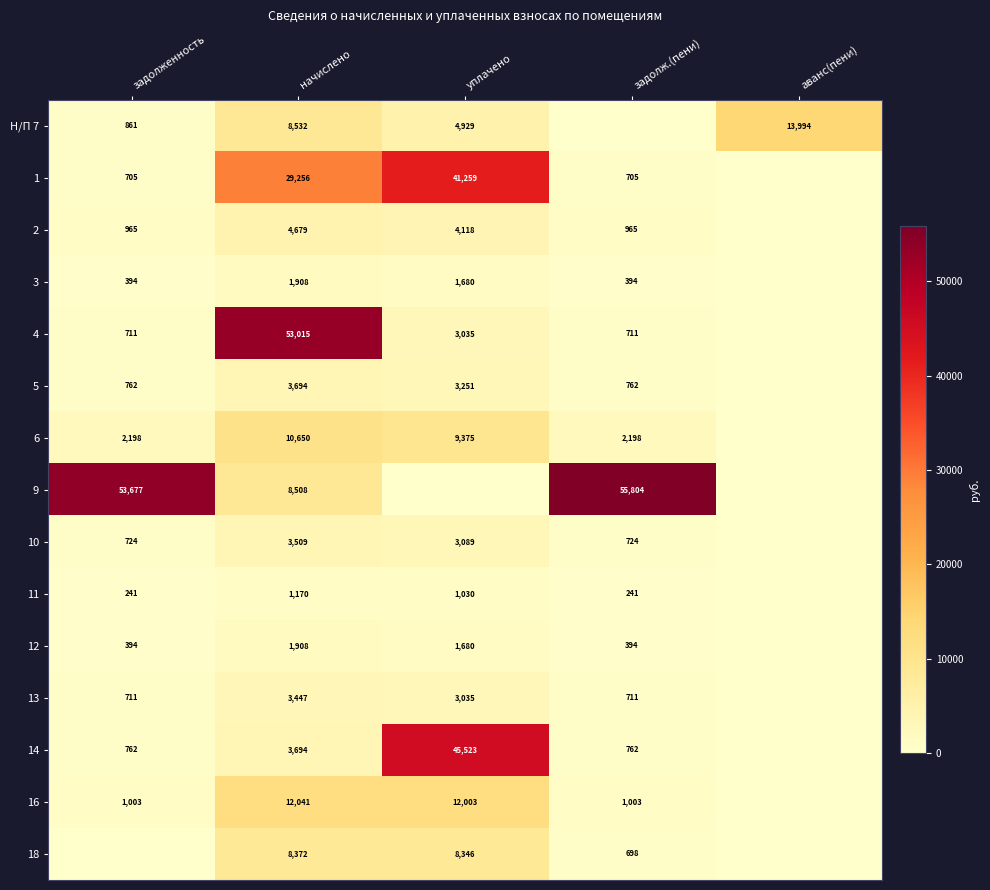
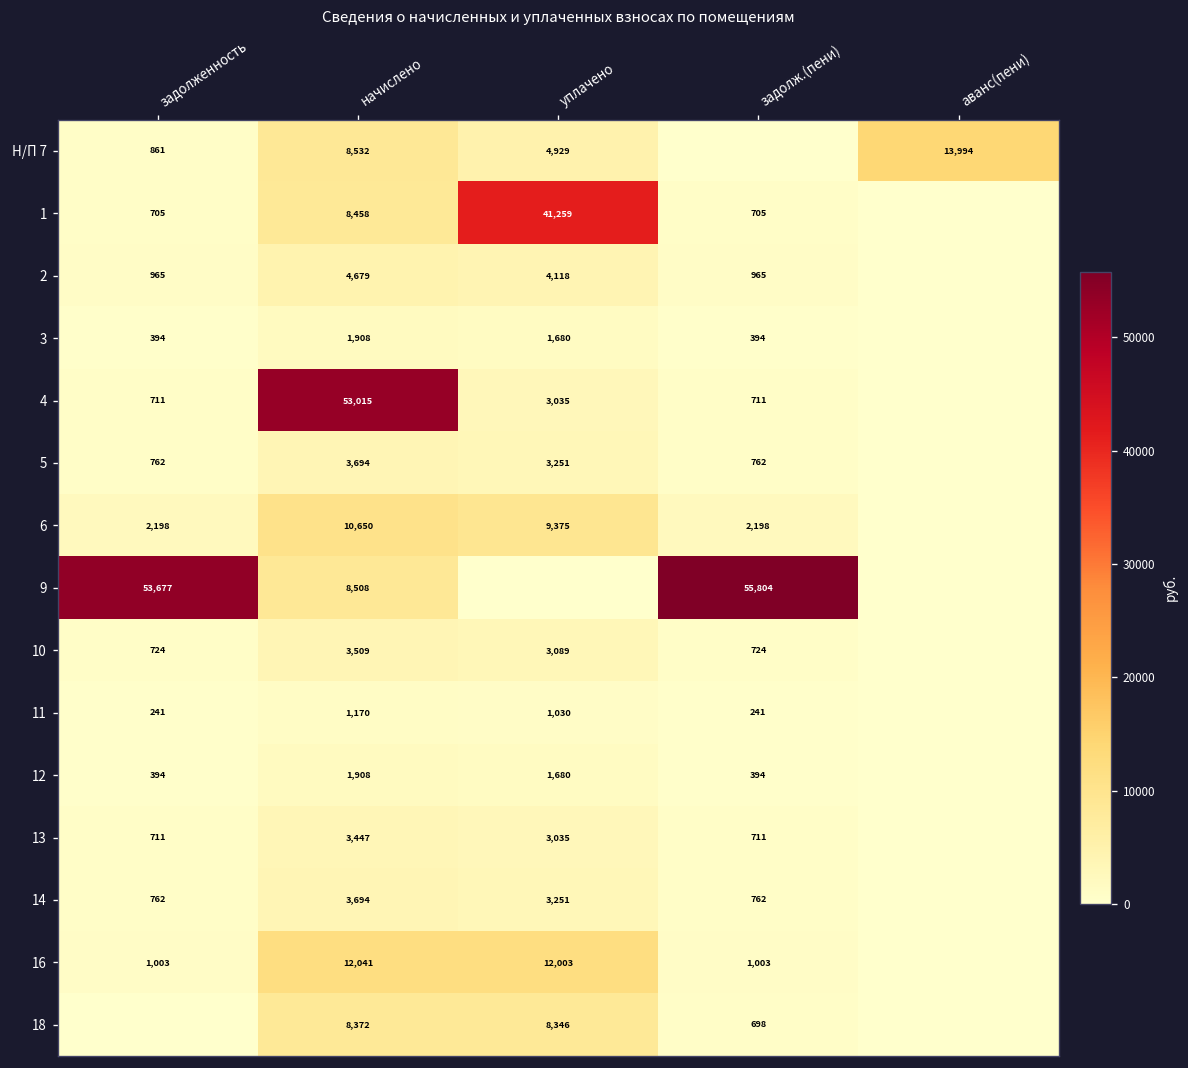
1, начислено: 29,256 -> 8,458
14, уплачено: 45,523 -> 3,251
